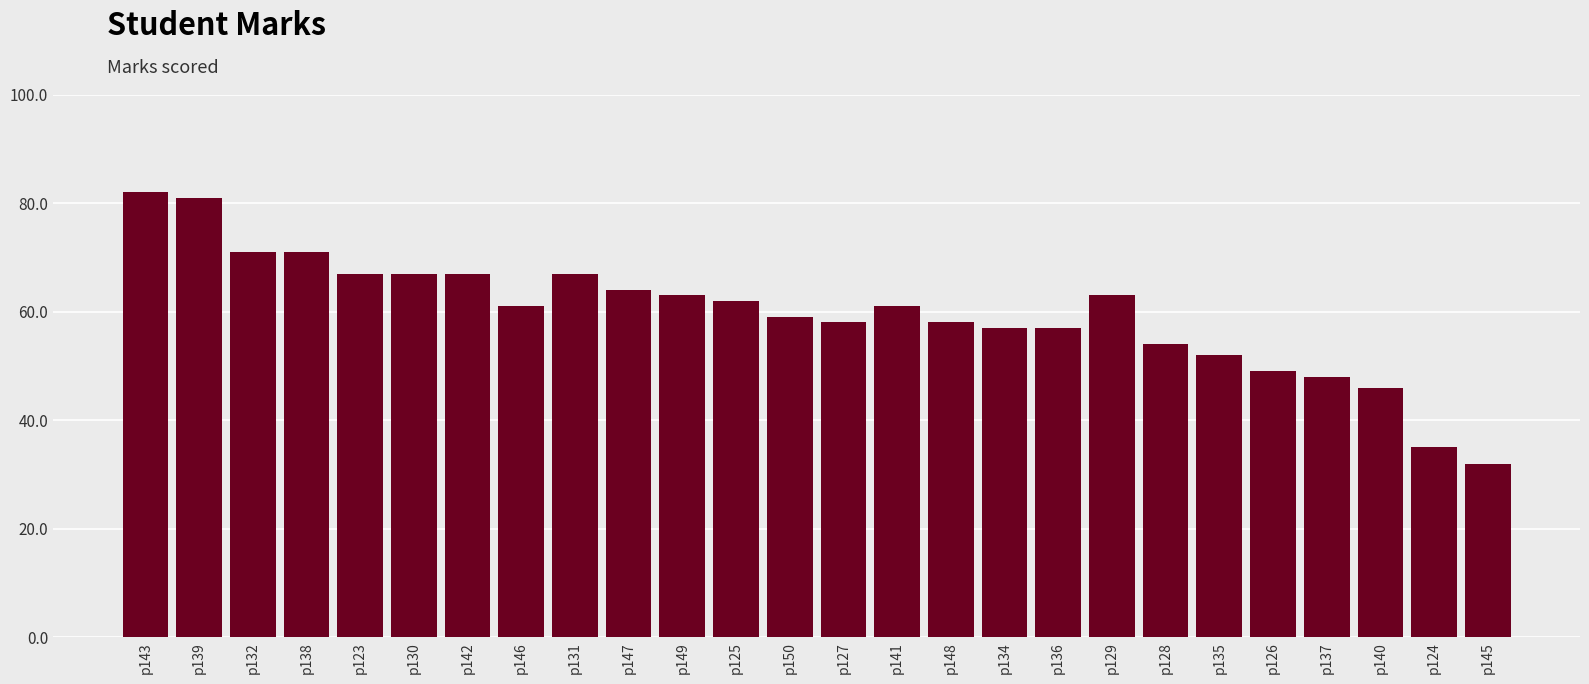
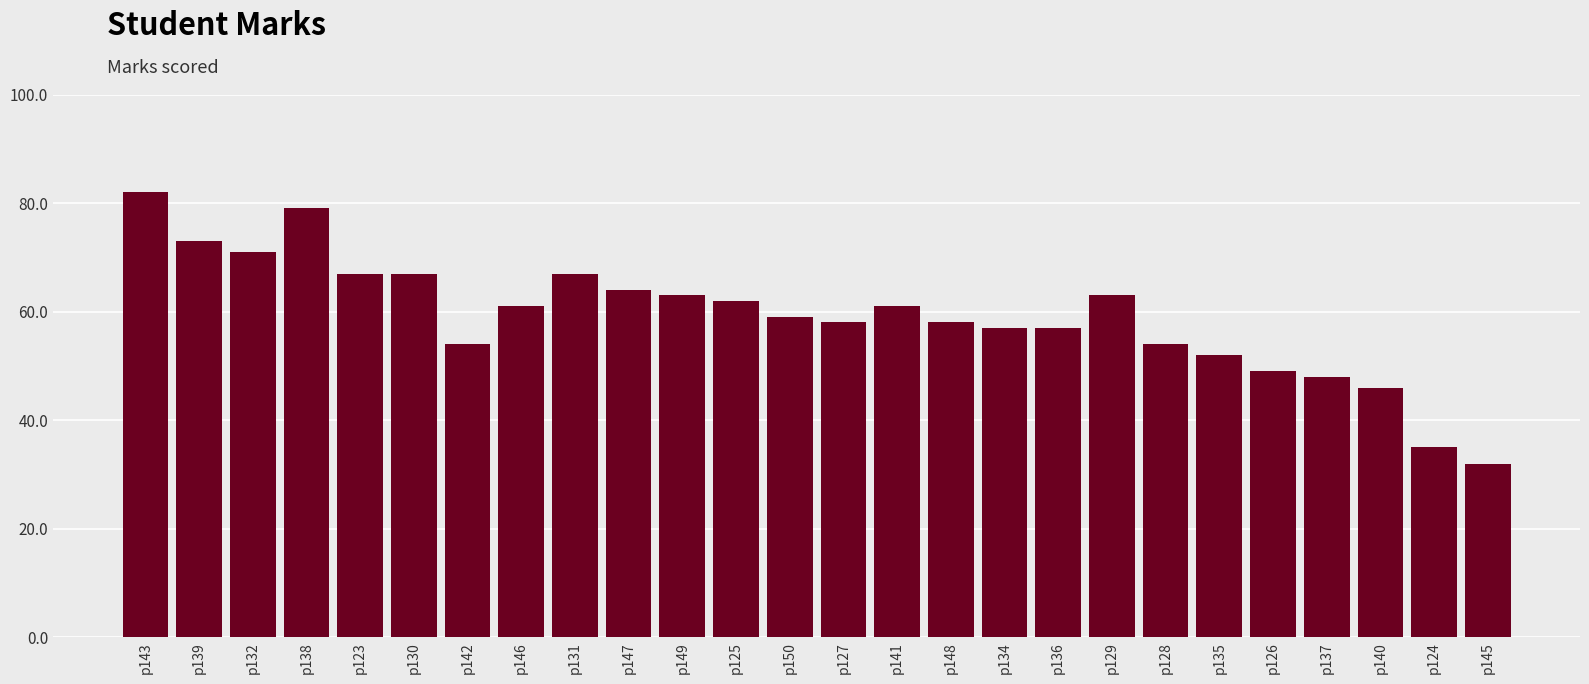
p139: 81 -> 73
p138: 71 -> 79
p142: 67 -> 54
